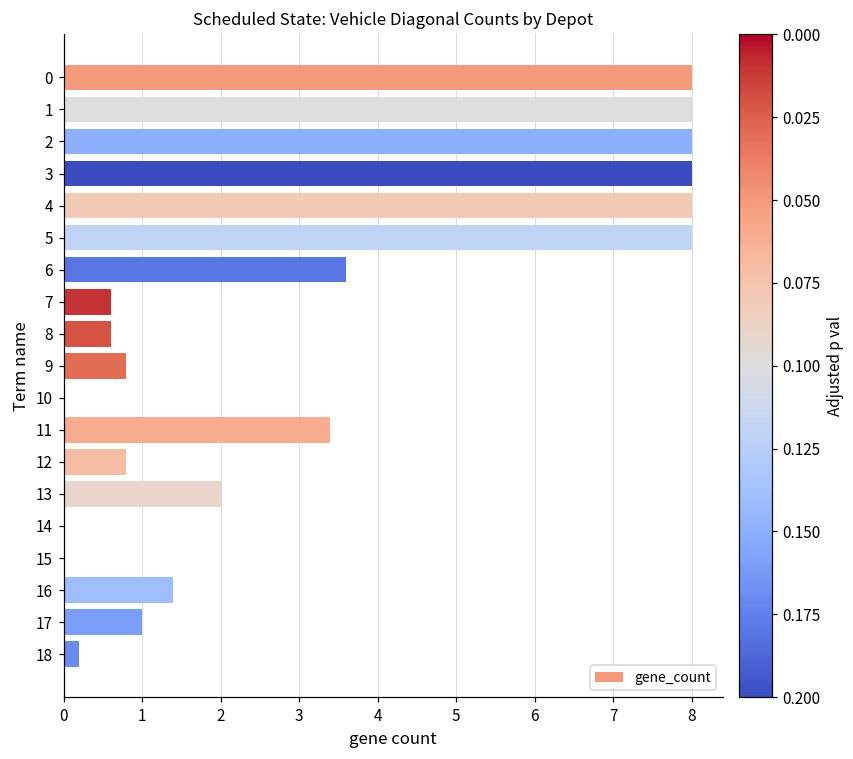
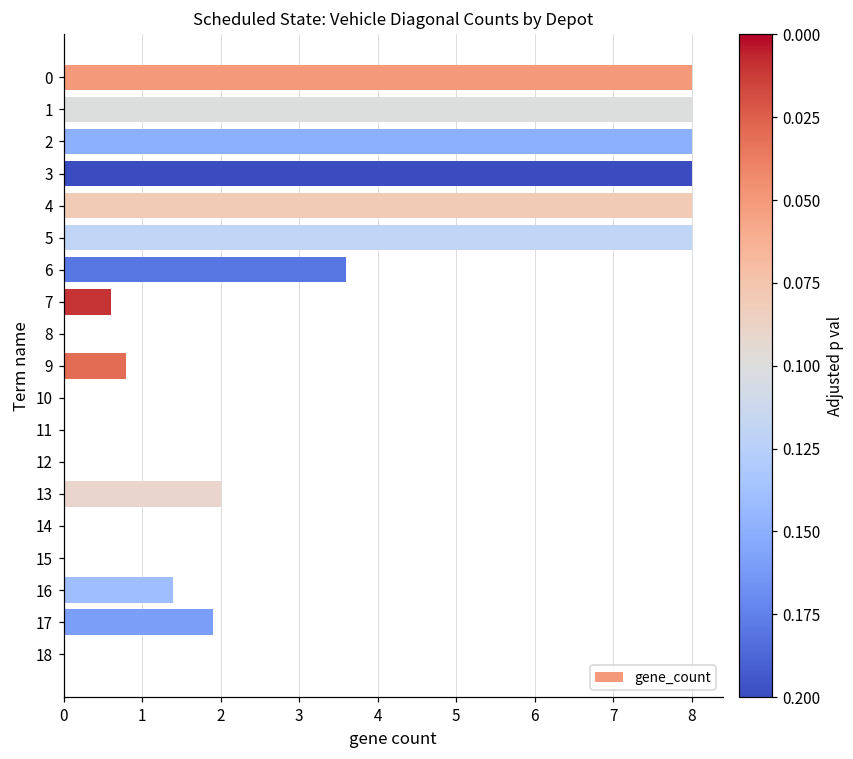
8: 0.6 -> 0.0
11: 3.4 -> 0.0
12: 0.8 -> 0.0
17: 1.0 -> 1.9
18: 0.2 -> 0.0
